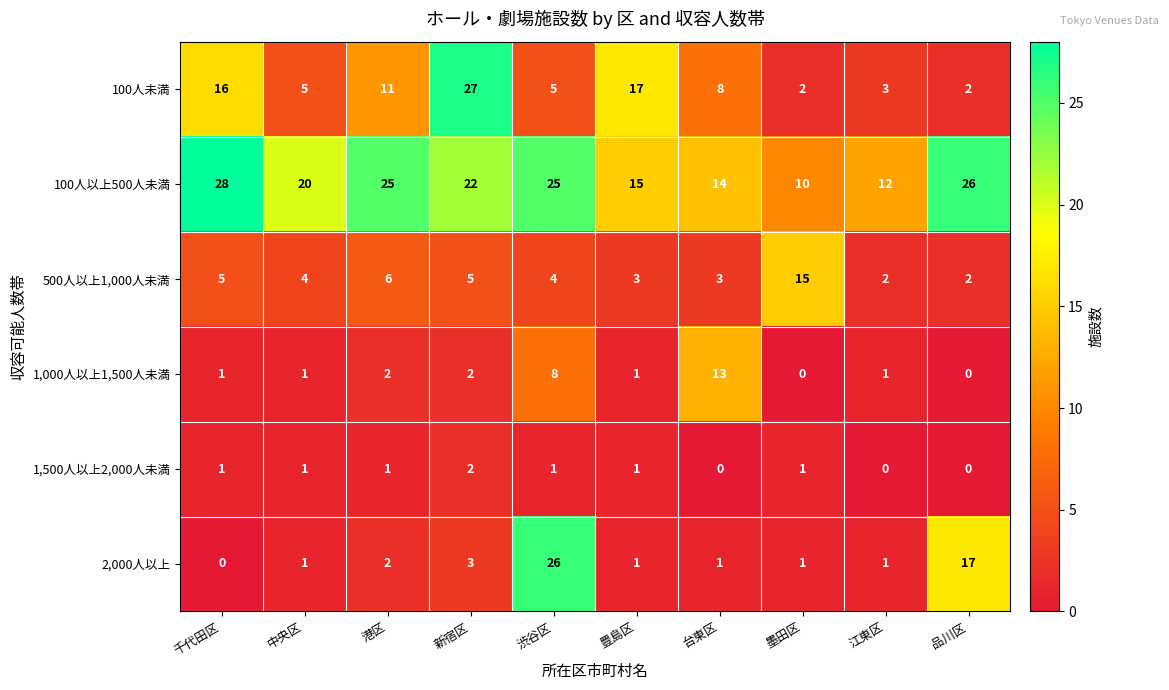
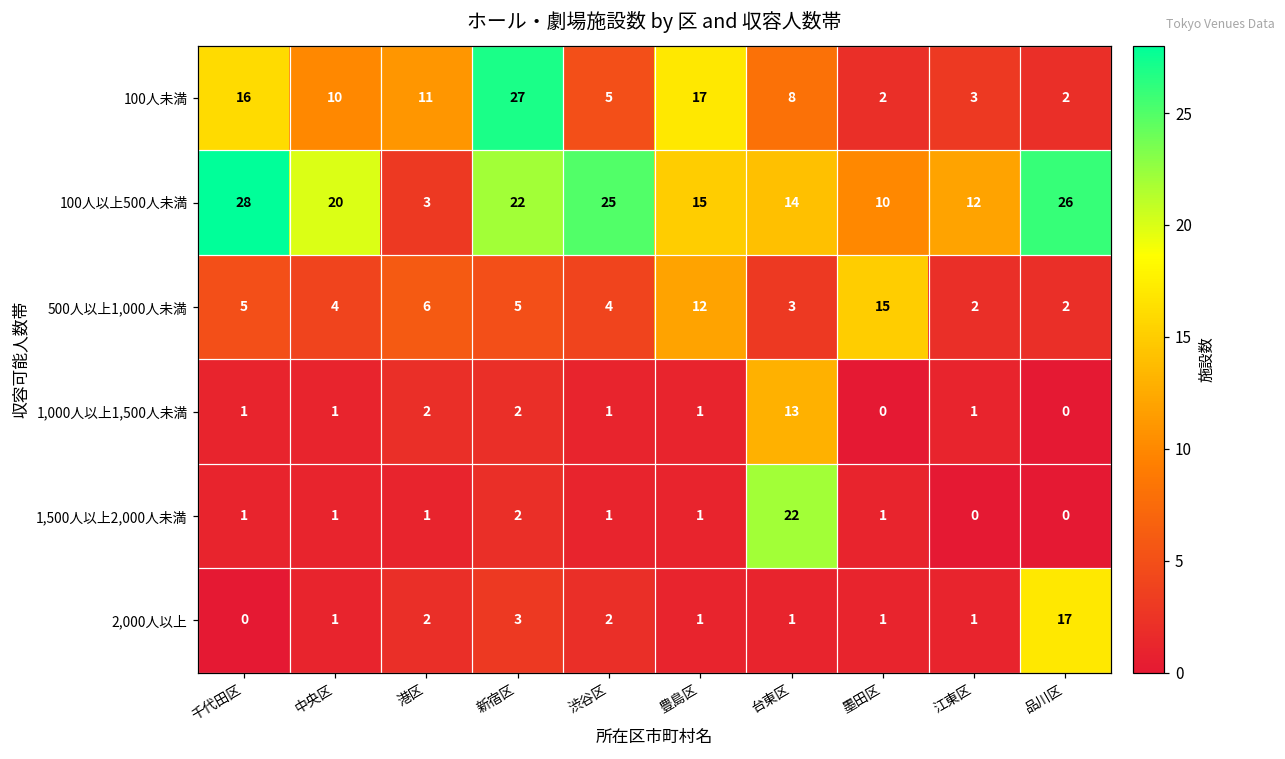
100人未満, 中央区: 5 -> 10
100人以上500人未満, 港区: 25 -> 3
500人以上1,000人未満, 豊島区: 3 -> 12
1,000人以上1,500人未満, 渋谷区: 8 -> 1
1,500人以上2,000人未満, 台東区: 0 -> 22
2,000人以上, 渋谷区: 26 -> 2
